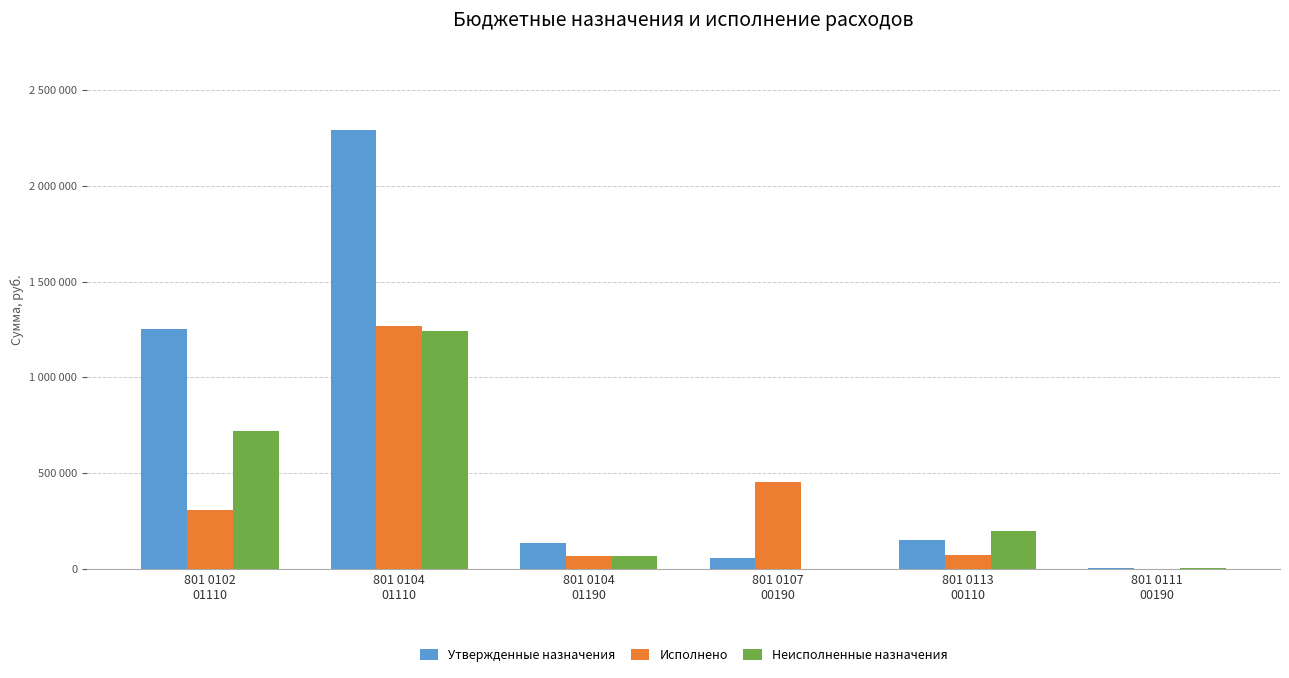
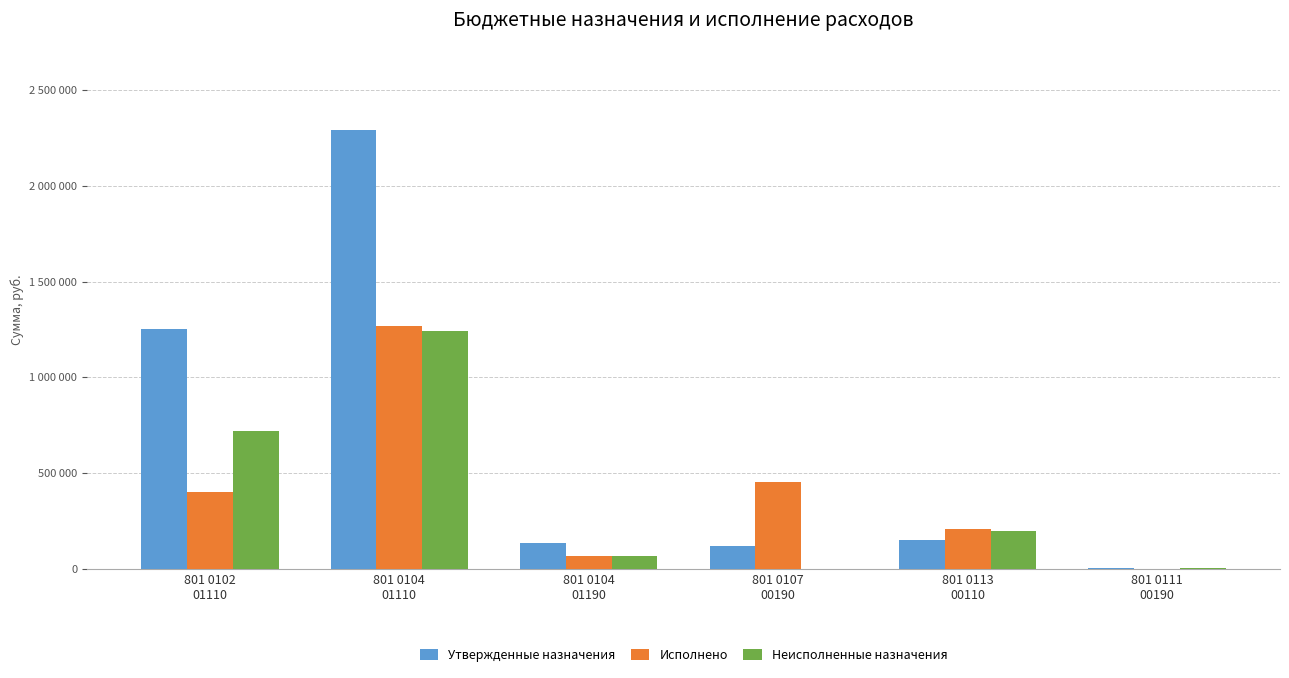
Исполнено, 801 0102 01110: 310000 -> 400000
Утвержденные назначения, 801 0107 00190: 60000 -> 120000
Исполнено, 801 0113 00110: 70000 -> 210000
